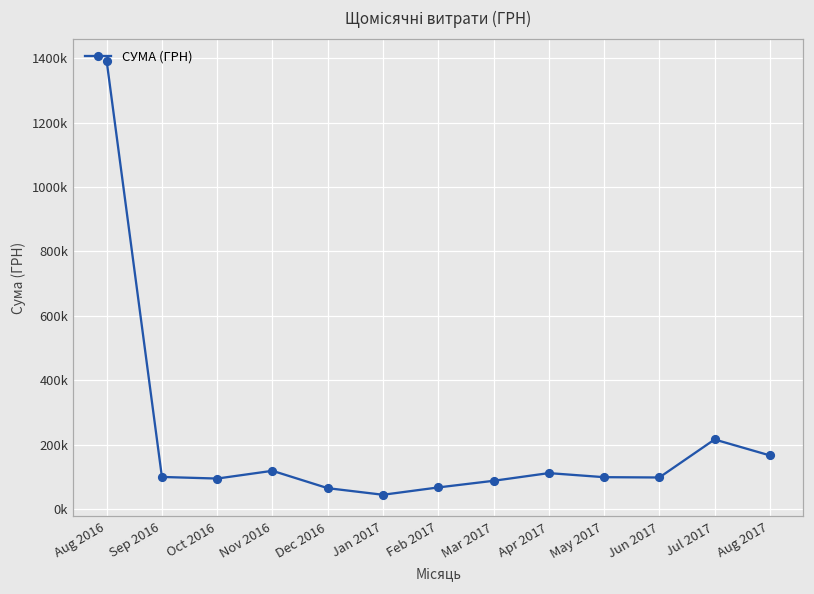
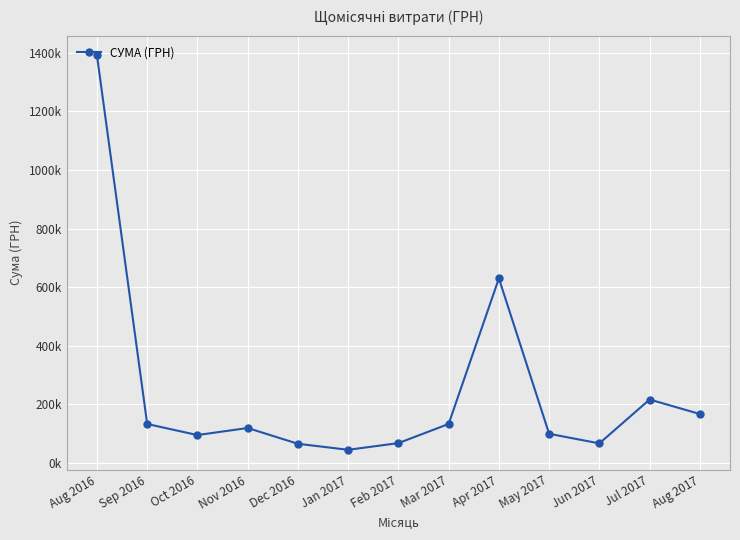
Sep 2016: 100000 -> 130000
Mar 2017: 90000 -> 130000
Apr 2017: 110000 -> 630000
Jun 2017: 100000 -> 70000
